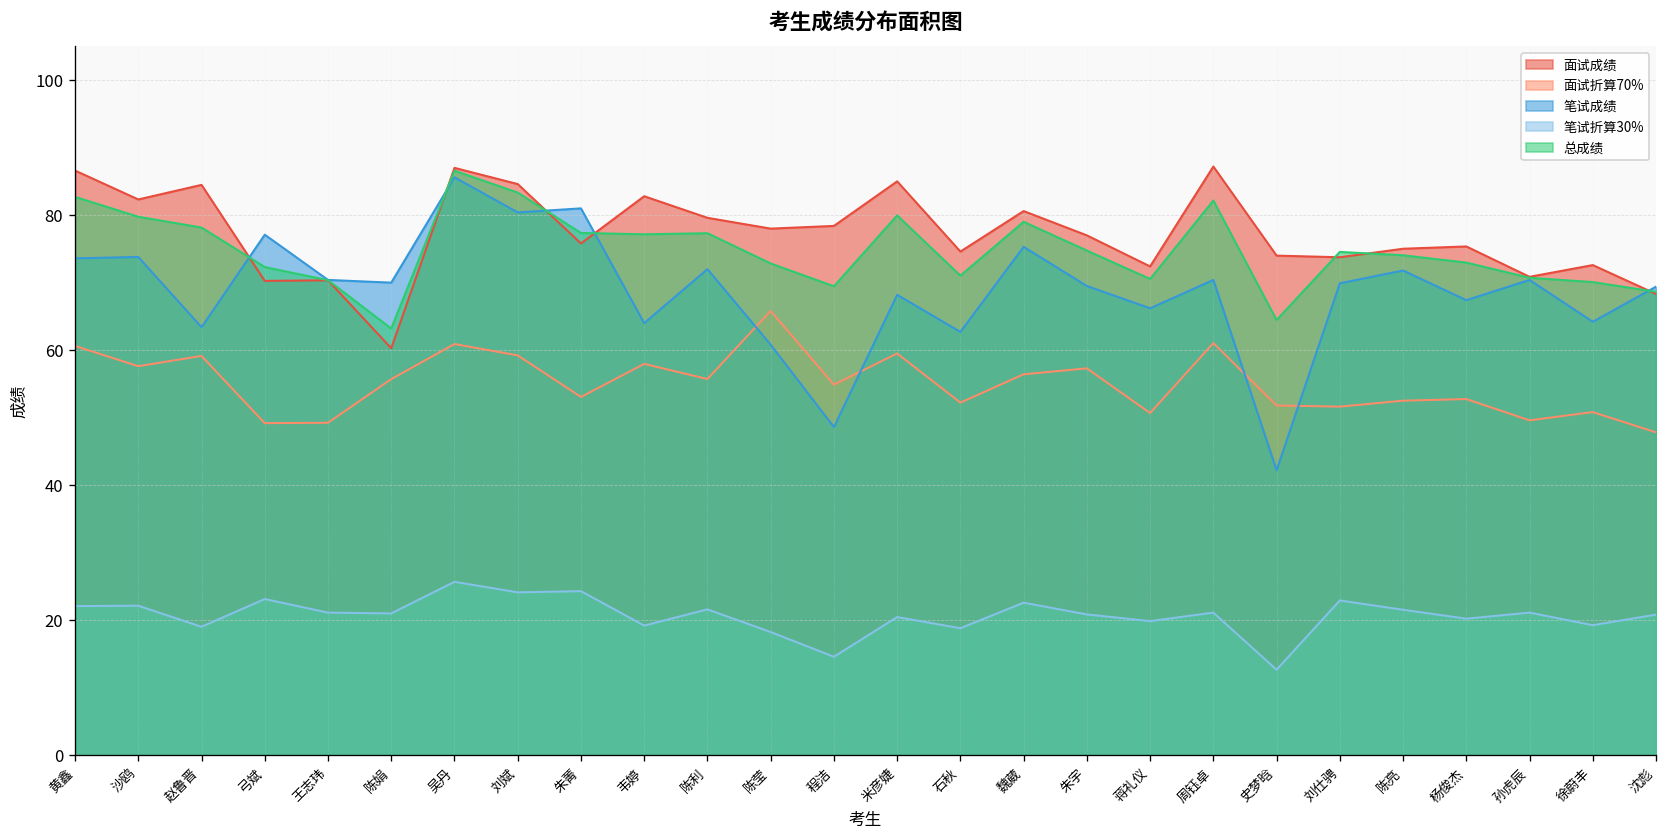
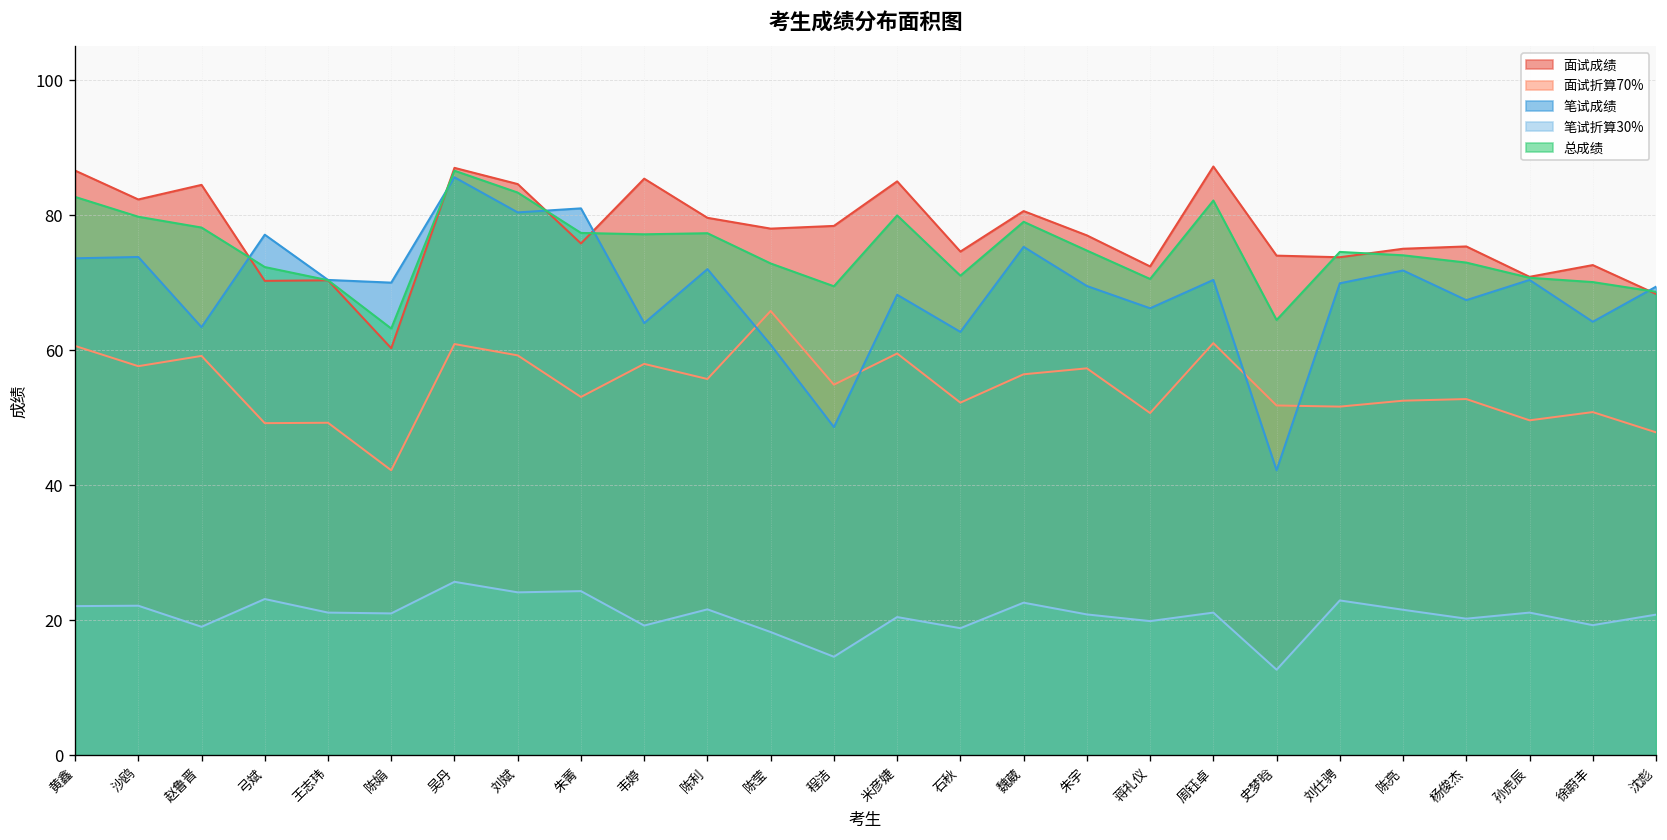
面试折算70%, 陈娟: 56 -> 42
面试成绩, 韦婷: 83 -> 85
